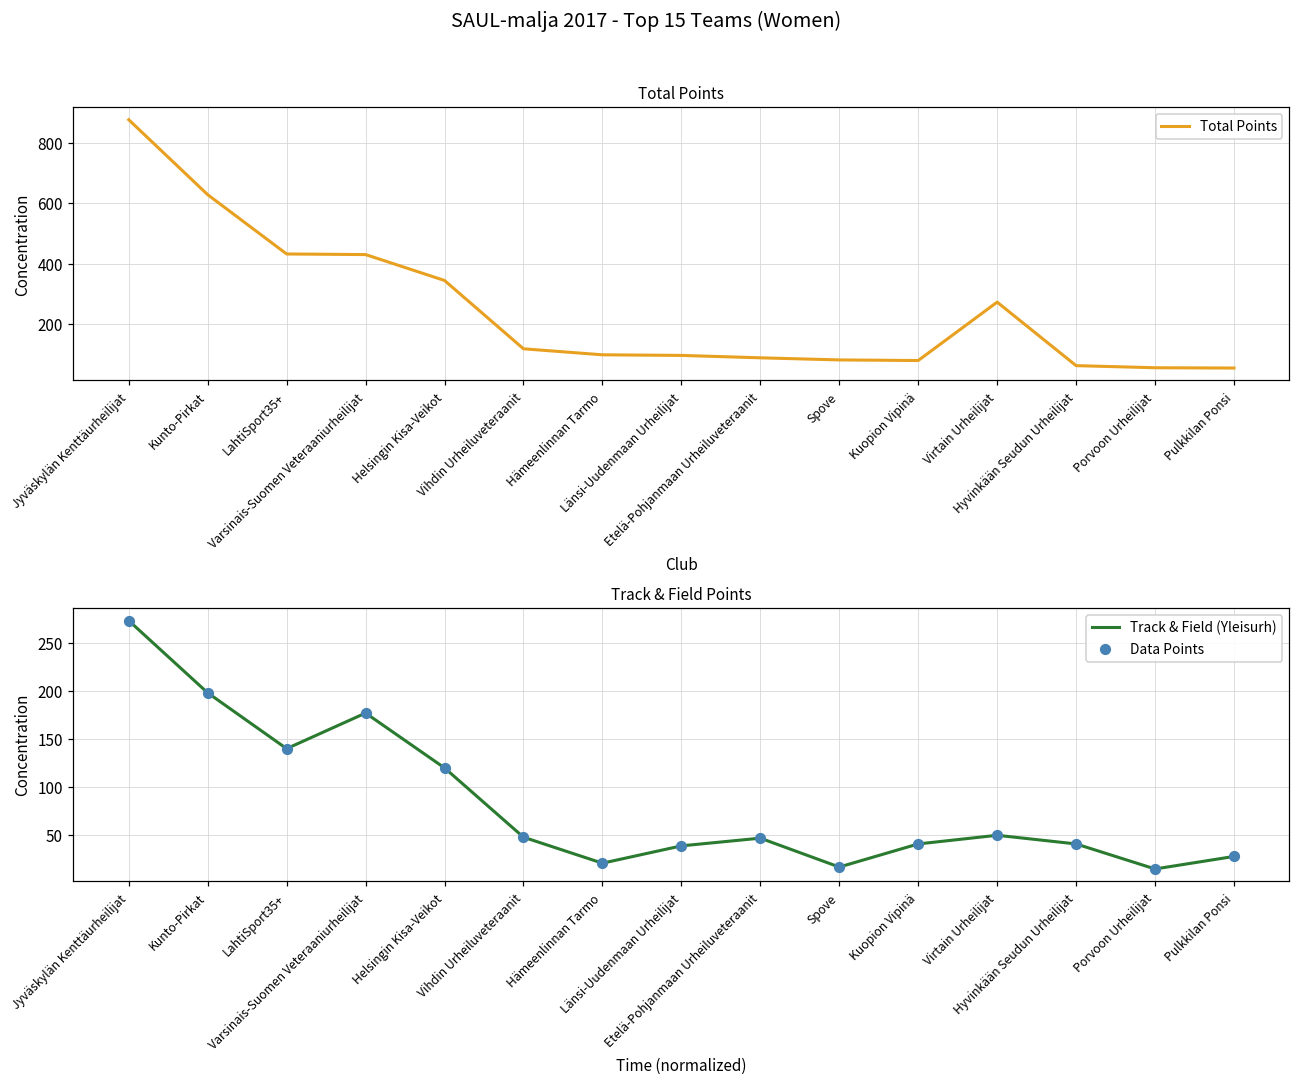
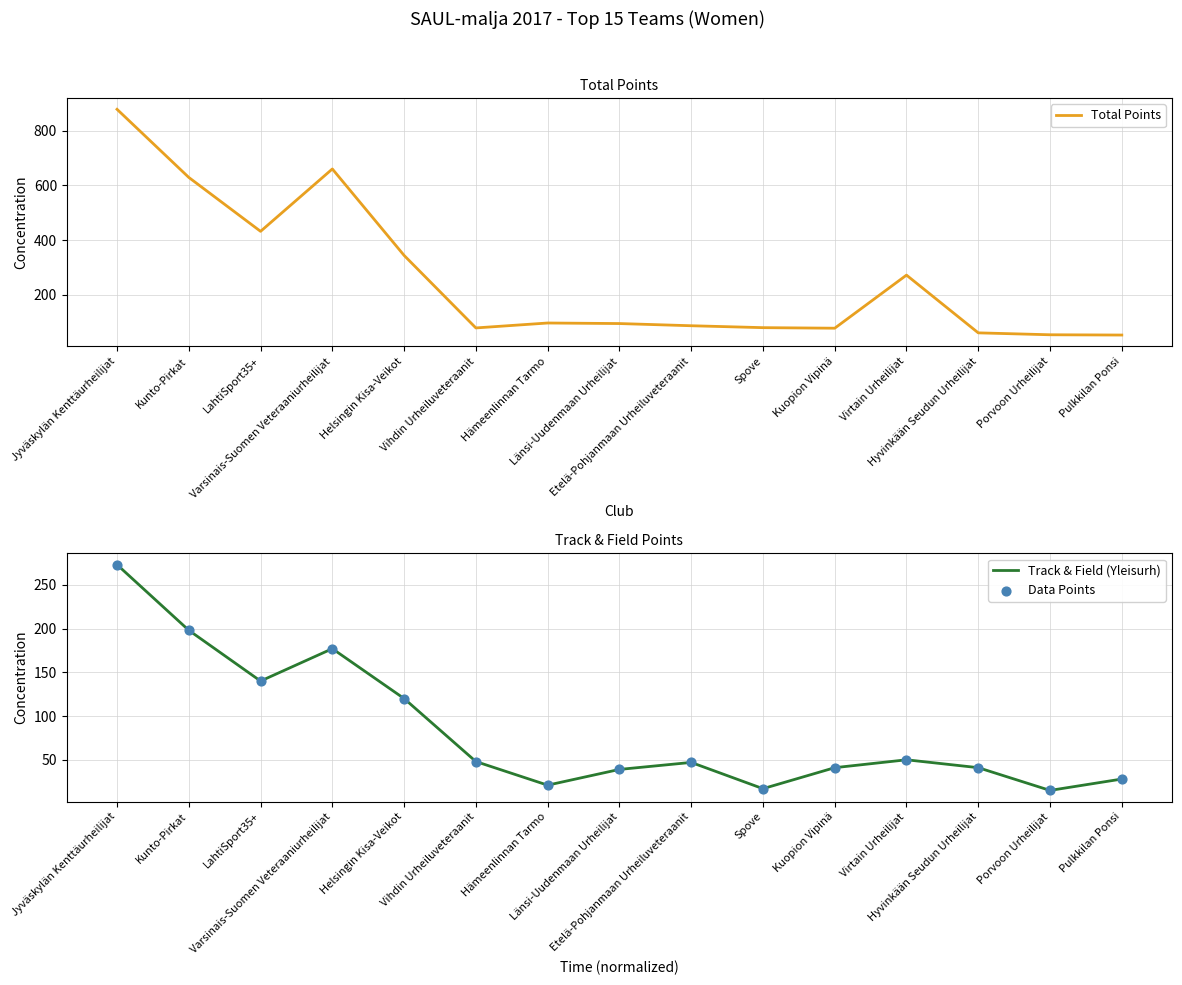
Total Points, Varsinais-Suomen Veteraaniurheilijat: 430 -> 660
Total Points, Vihdin Urheiluveteraanit: 120 -> 80
